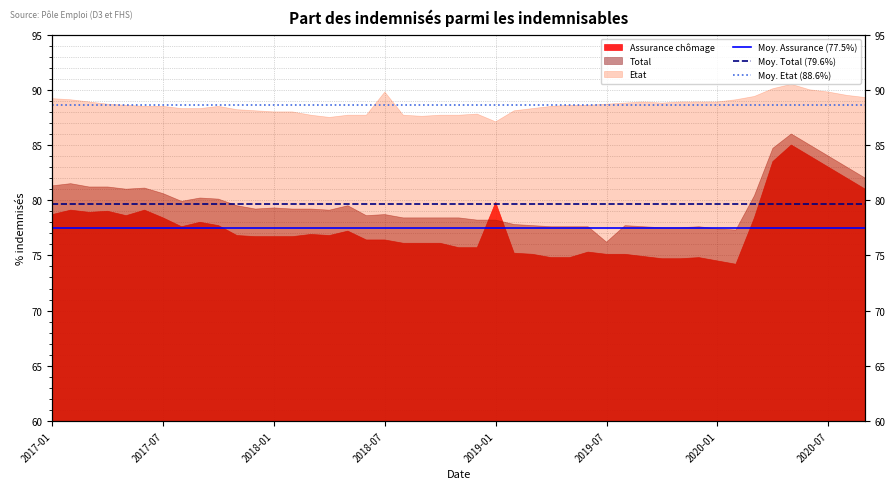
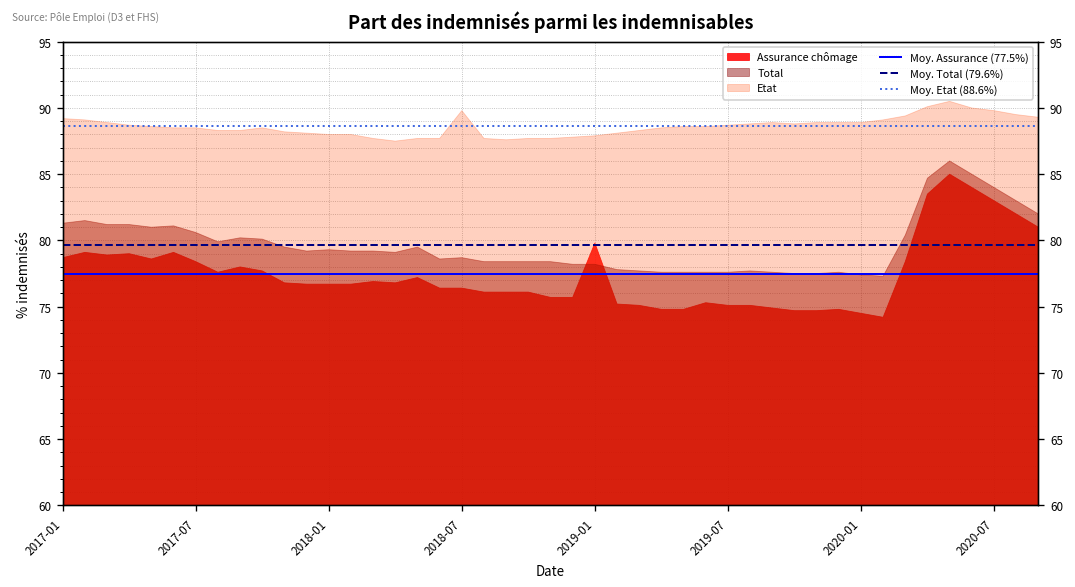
Etat, 2019-01: 87.1 -> 87.9
Total, 2019-07: 76.2 -> 77.6
